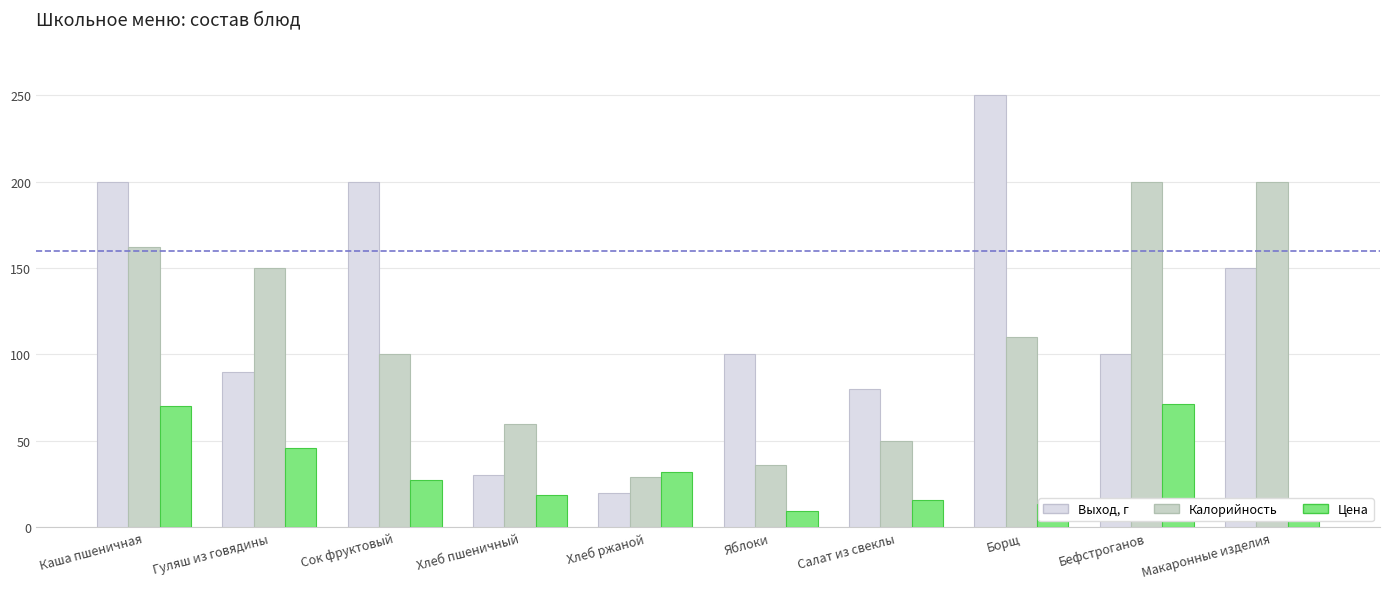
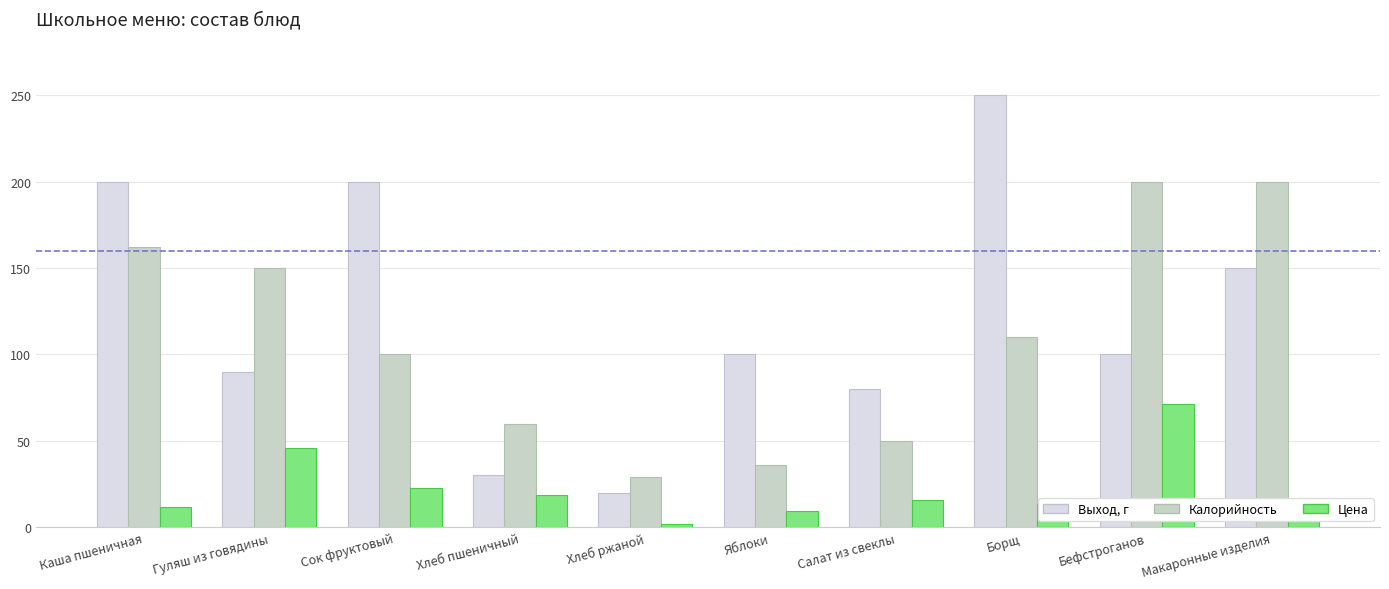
Цена, Каша пшеничная: 70 -> 12
Цена, Сок фруктовый: 27 -> 23
Цена, Хлеб ржаной: 32 -> 2
